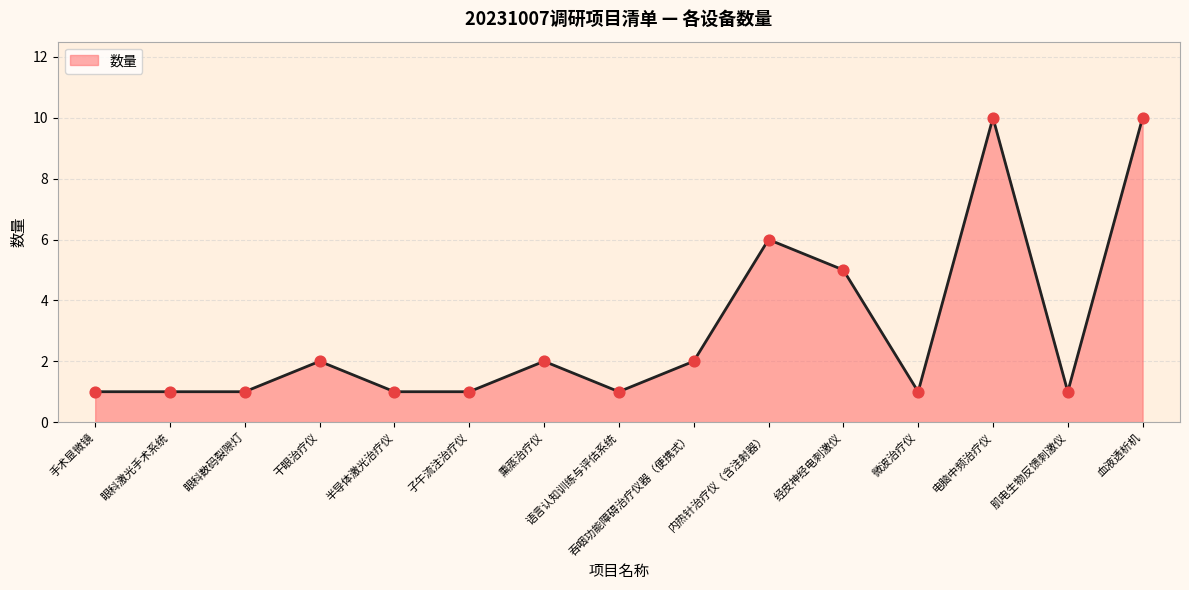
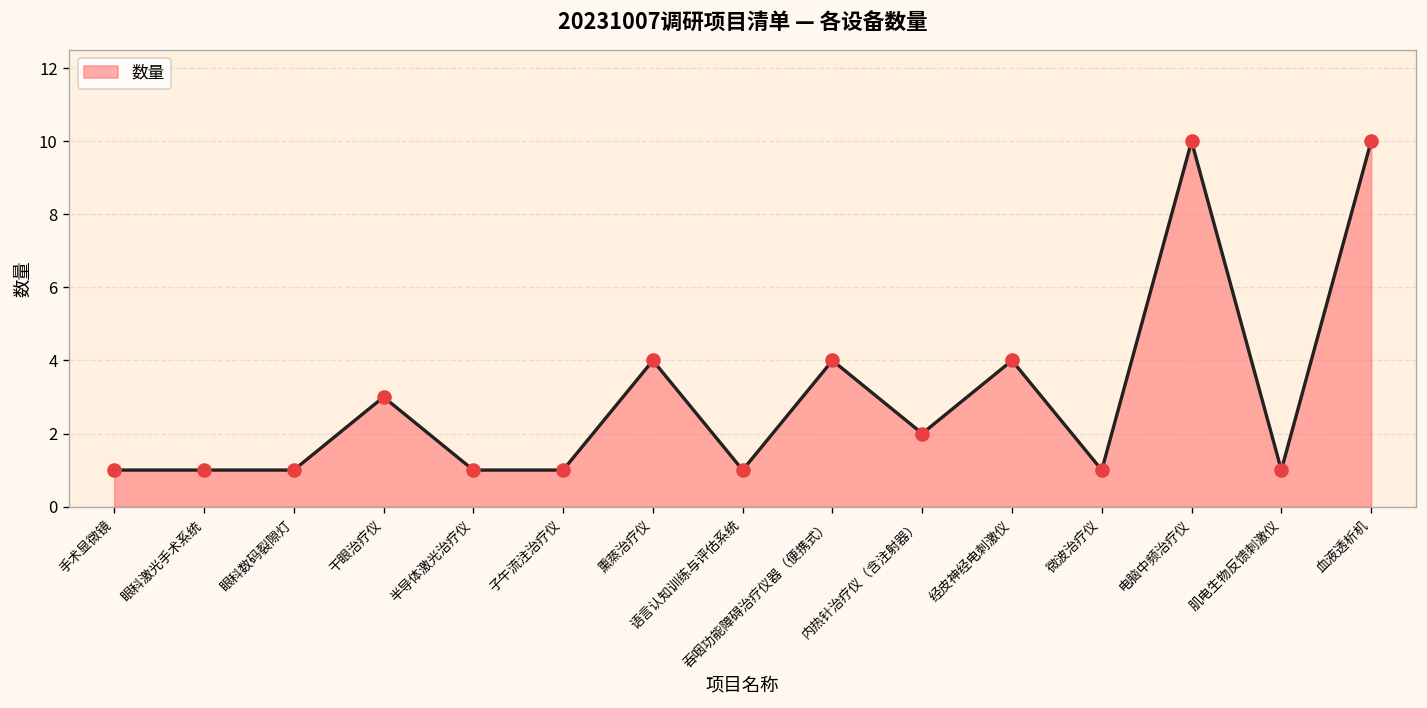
干眼治疗仪: 2 -> 3
熏蒸治疗仪: 2 -> 4
吞咽功能障碍治疗仪器（便携式）: 2 -> 4
内热针治疗仪（含注射器）: 6 -> 2
经皮神经电刺激仪: 5 -> 4
